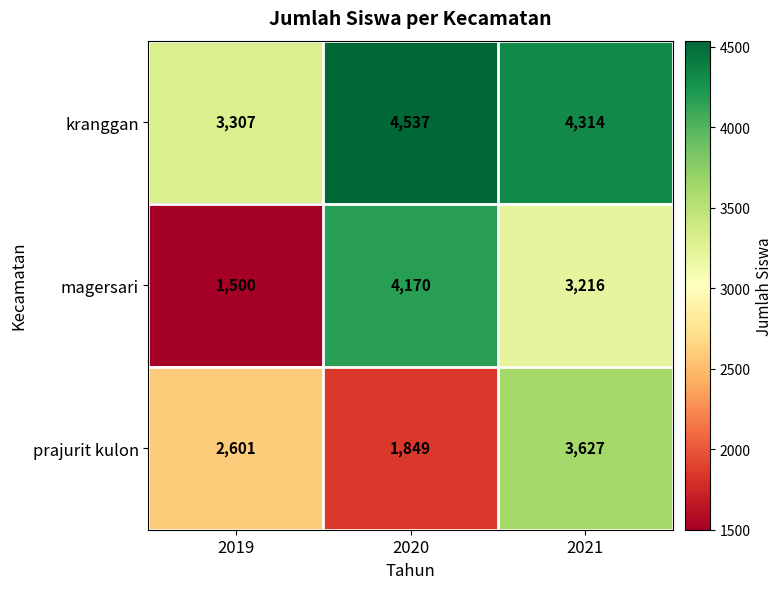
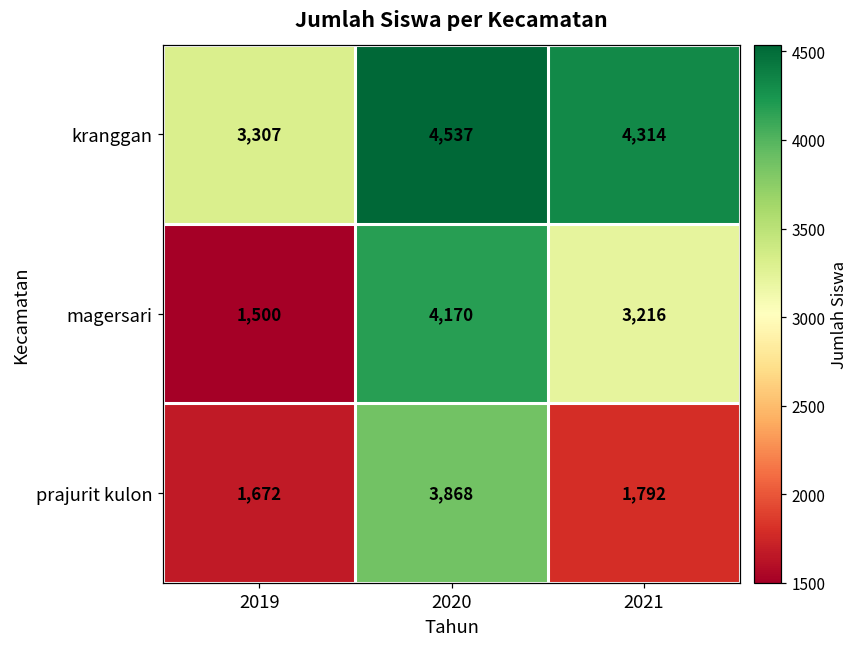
prajurit kulon, 2019: 2,601 -> 1,672
prajurit kulon, 2020: 1,849 -> 3,868
prajurit kulon, 2021: 3,627 -> 1,792
